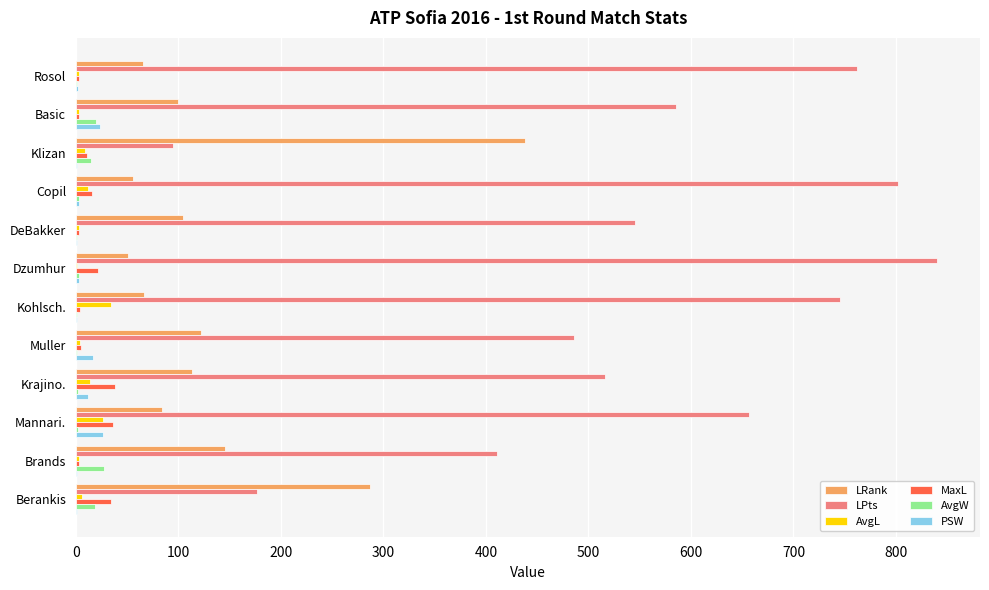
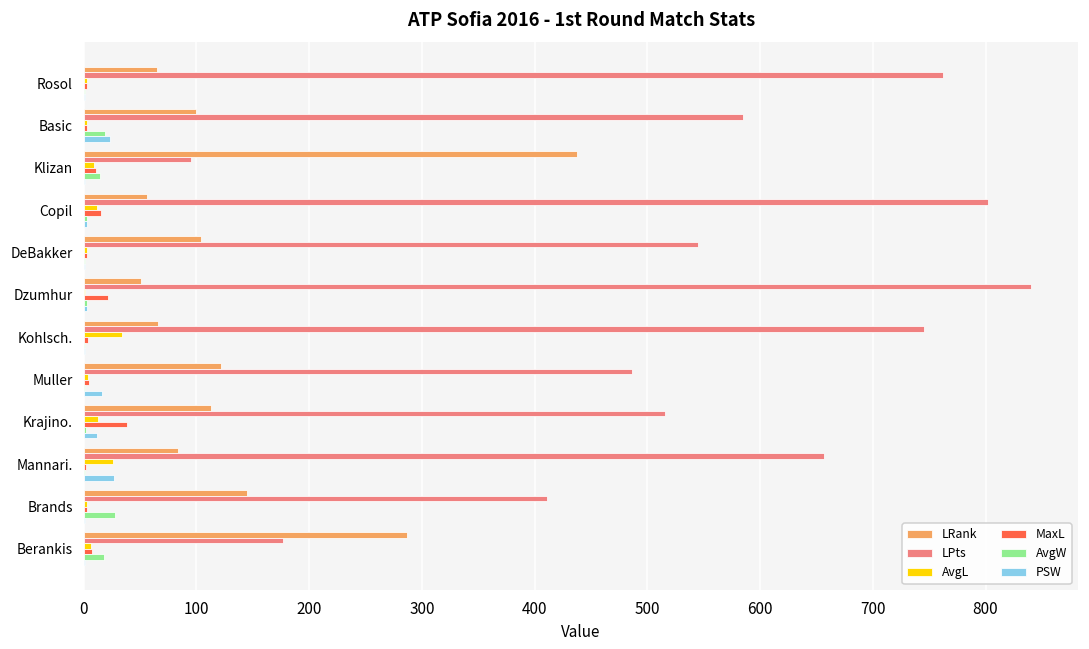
MaxL, Mannari.: 36 -> 2
MaxL, Berankis: 35 -> 7
